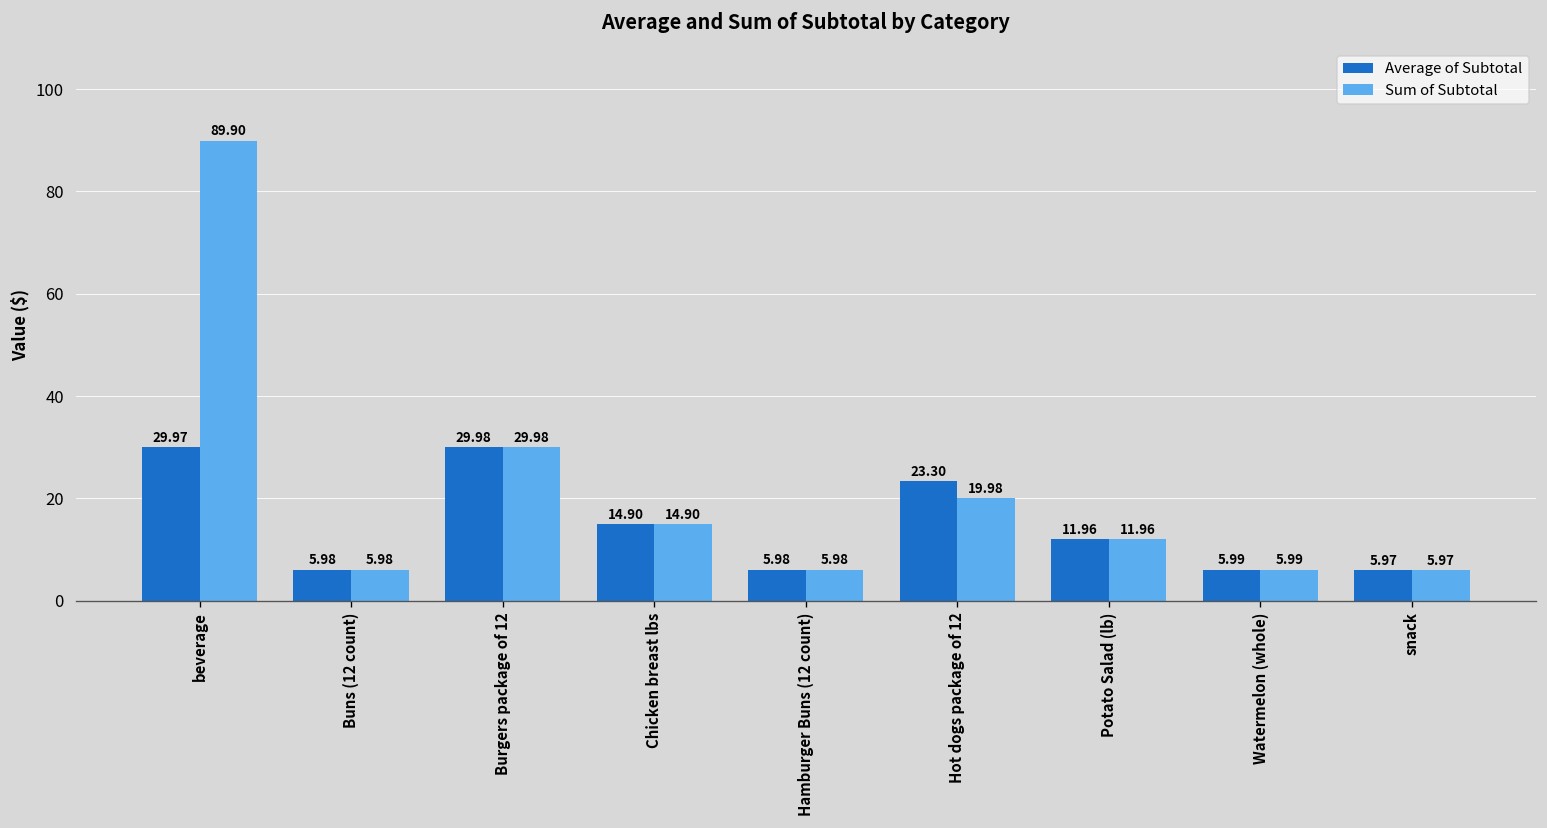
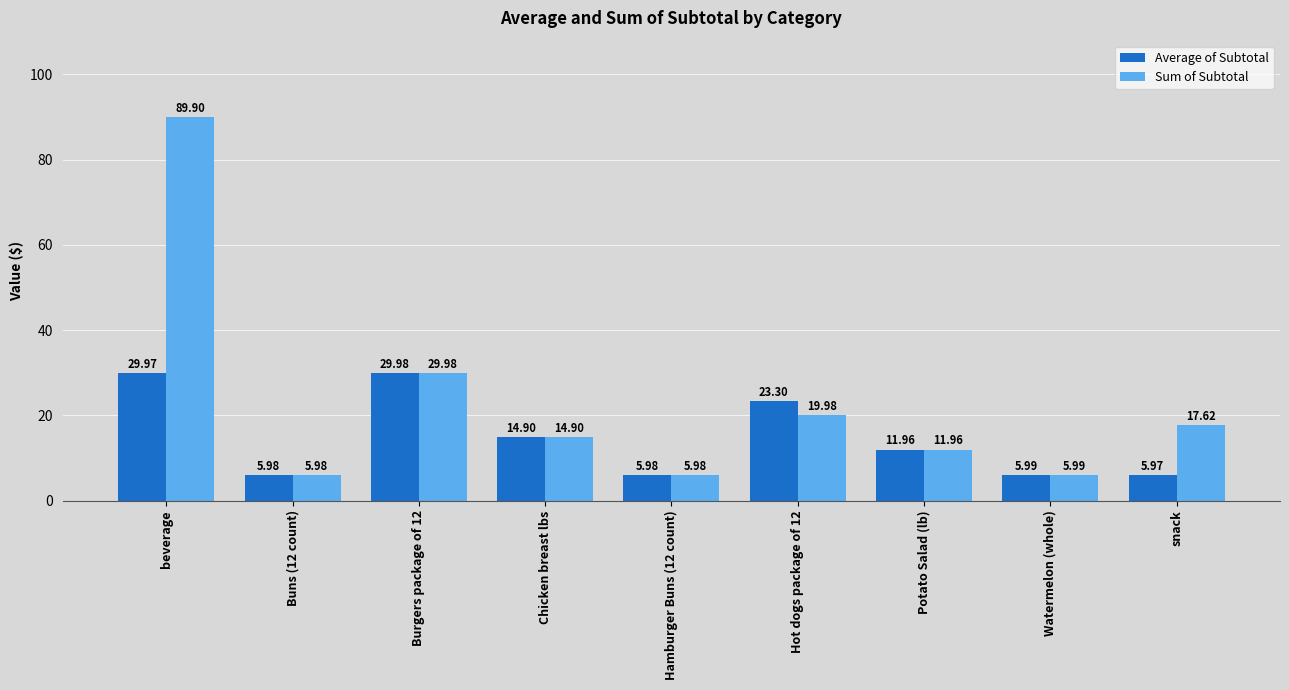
Sum of Subtotal, snack: 5.97 -> 17.62
